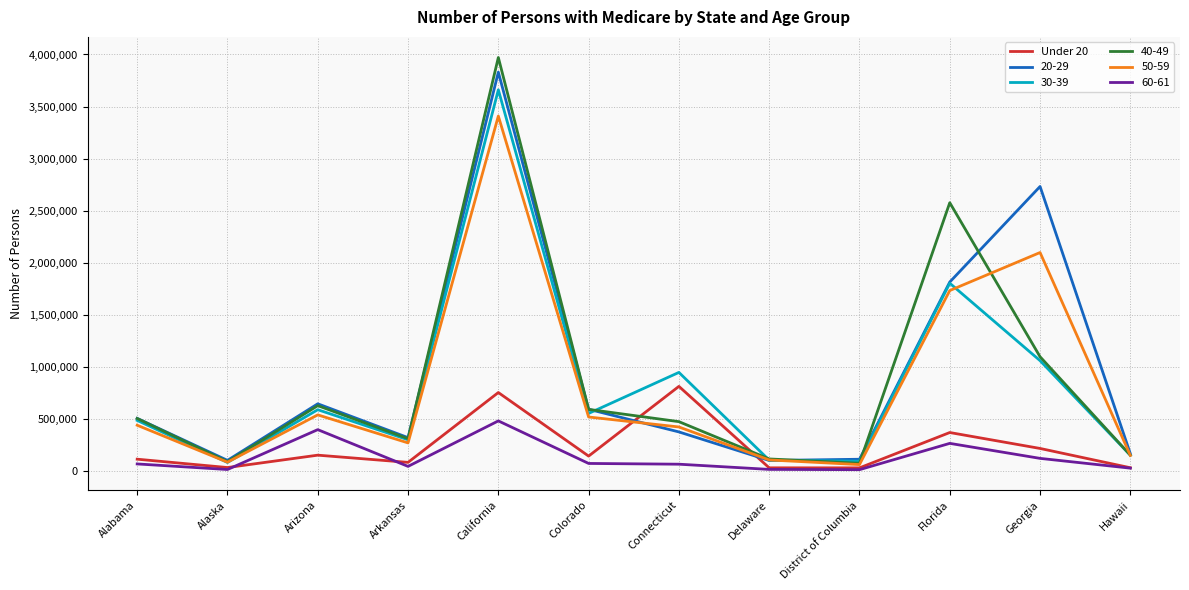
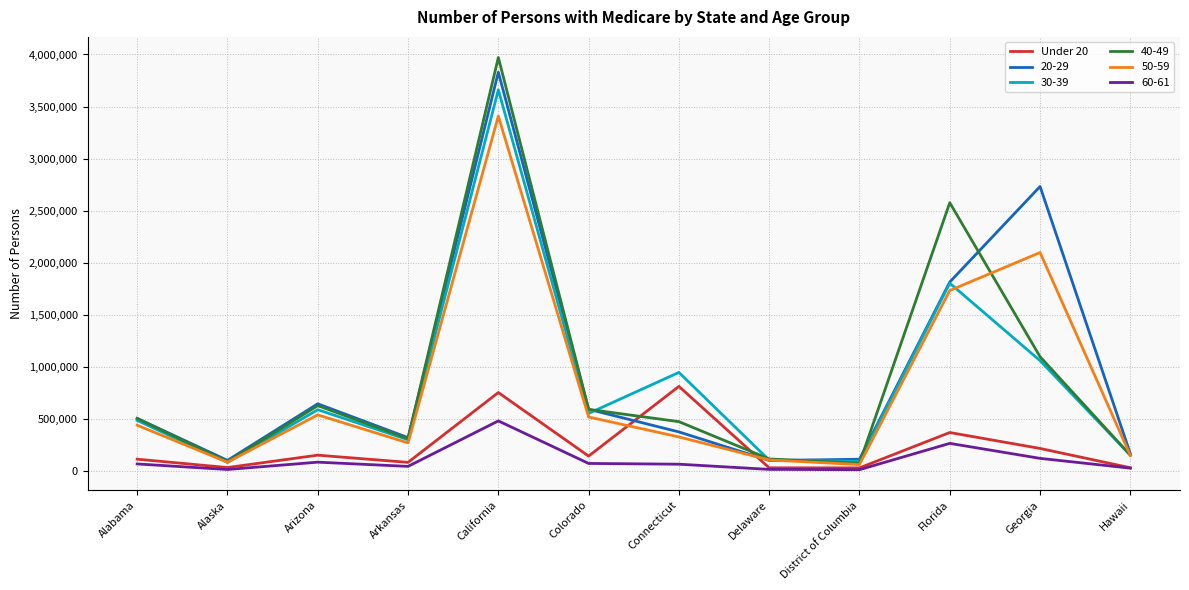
60-61, Arizona: 390,000 -> 80,000
50-59, Connecticut: 420,000 -> 320,000
